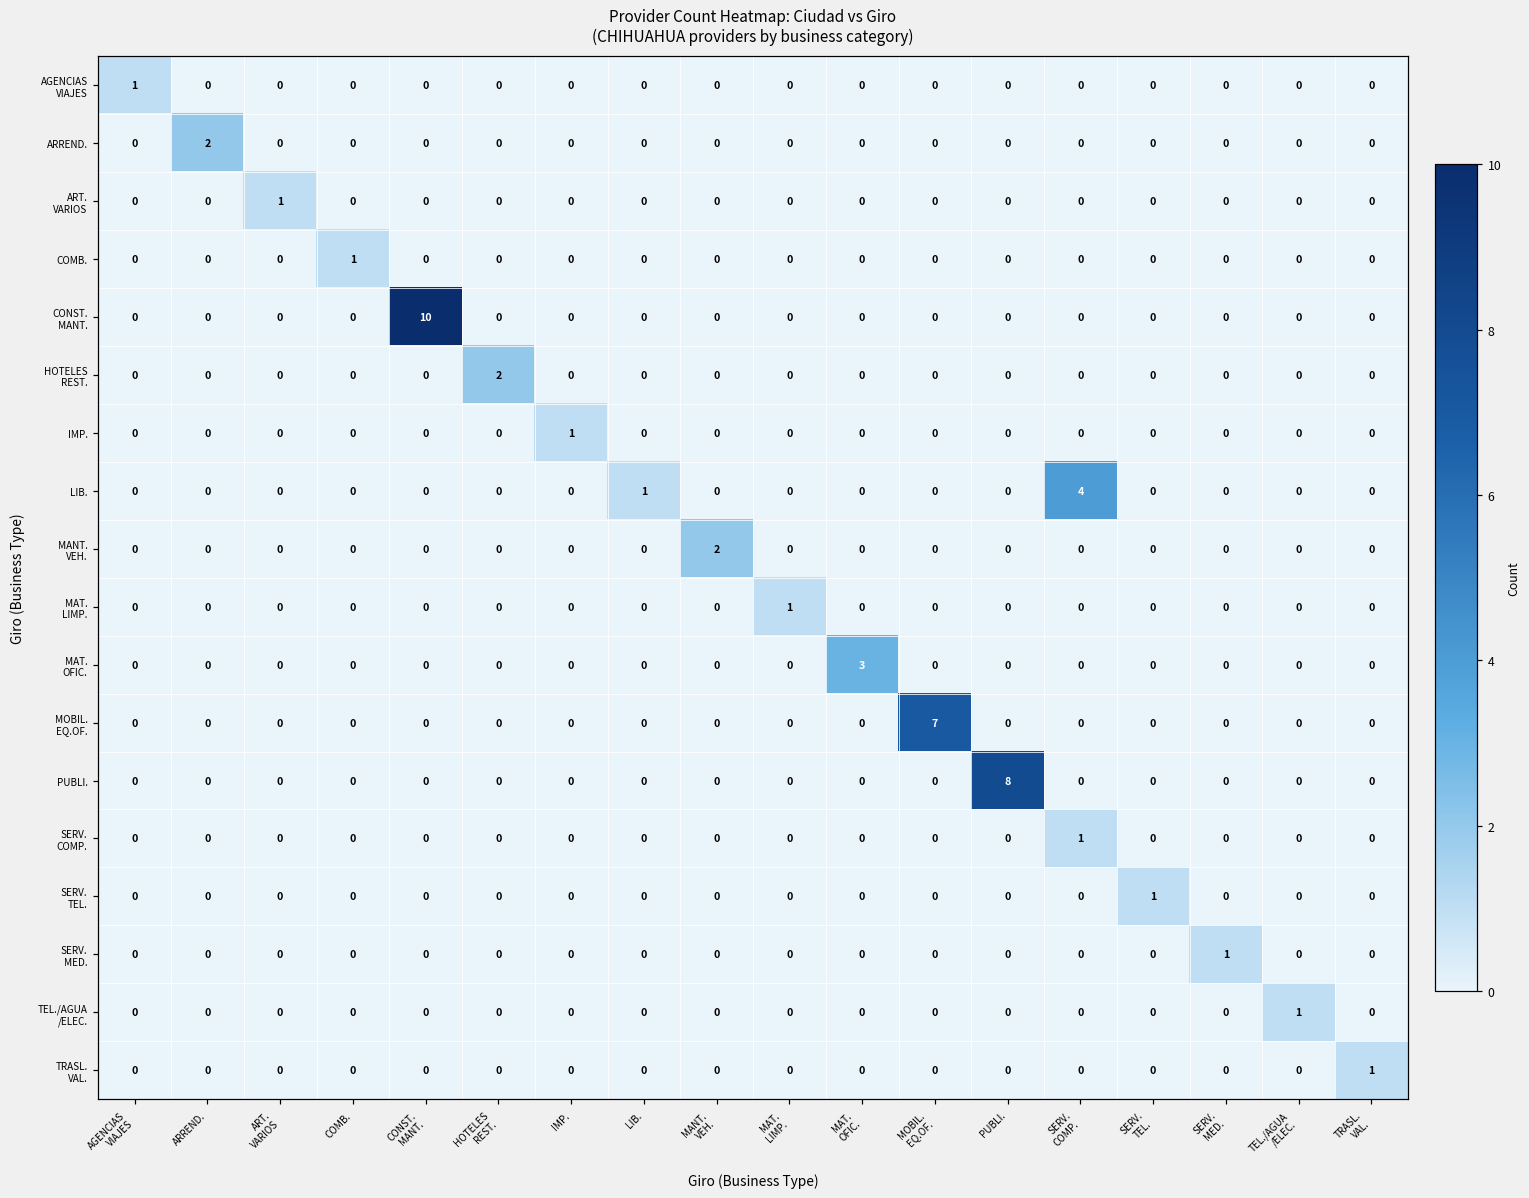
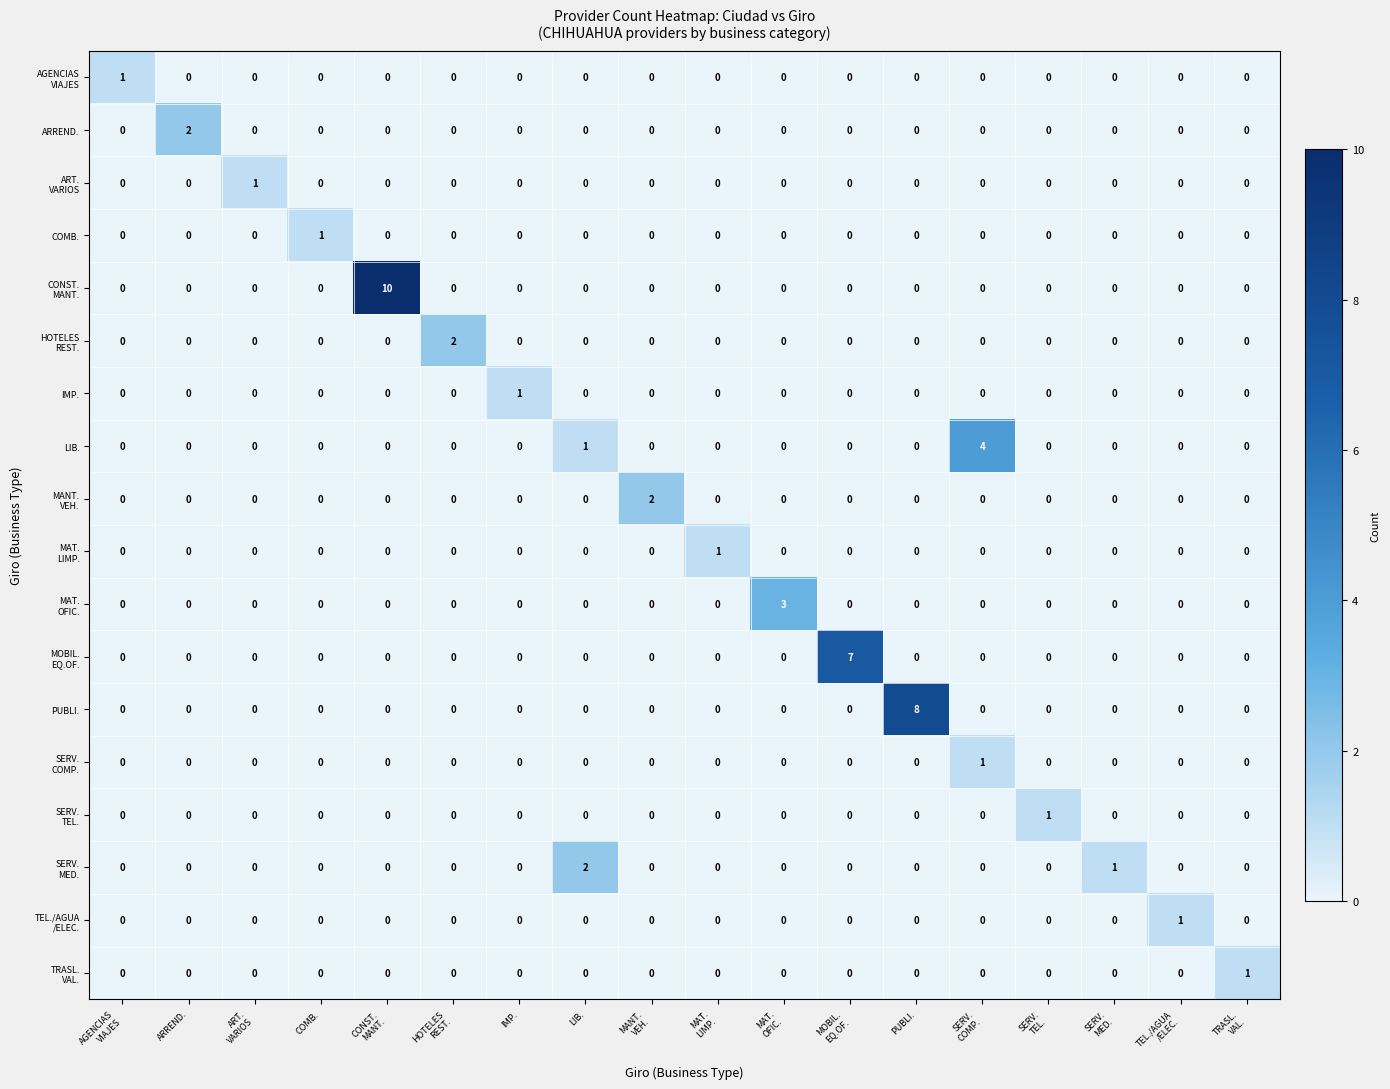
SERV. MED., LIB.: 0 -> 2
